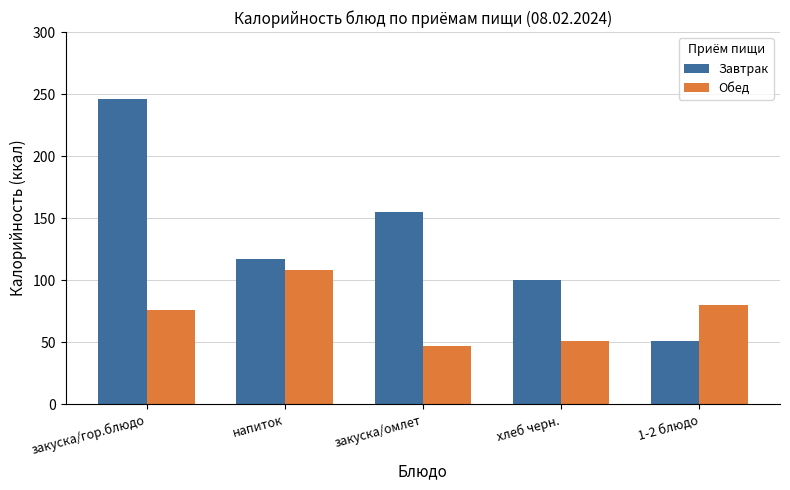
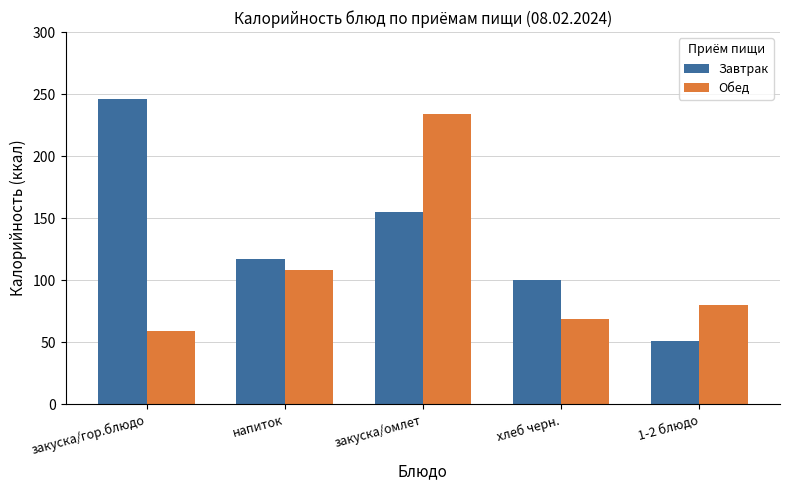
Обед, закуска/гор.блюдо: 76 -> 59
Обед, закуска/омлет: 47 -> 234
Обед, хлеб черн.: 51 -> 69
